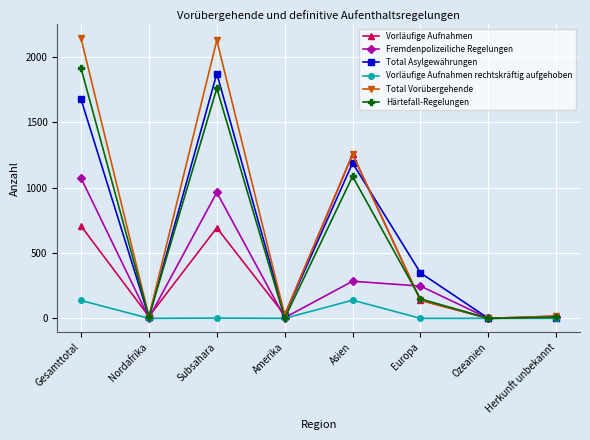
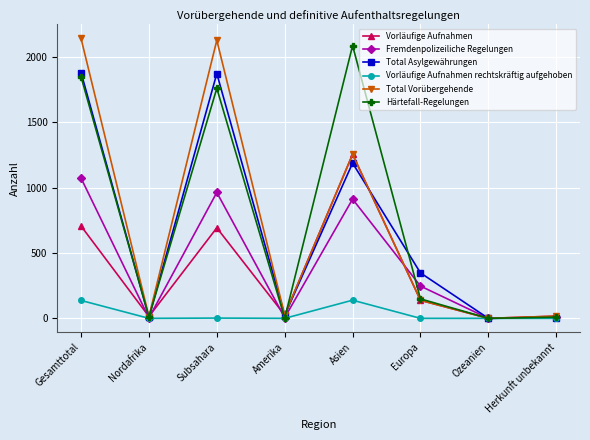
Total Asylgewährungen, Gesamttotal: 1680 -> 1880
Härtefall-Regelungen, Gesamttotal: 1910 -> 1850
Fremdenpolizeiliche Regelungen, Asien: 280 -> 910
Härtefall-Regelungen, Asien: 1090 -> 2090
